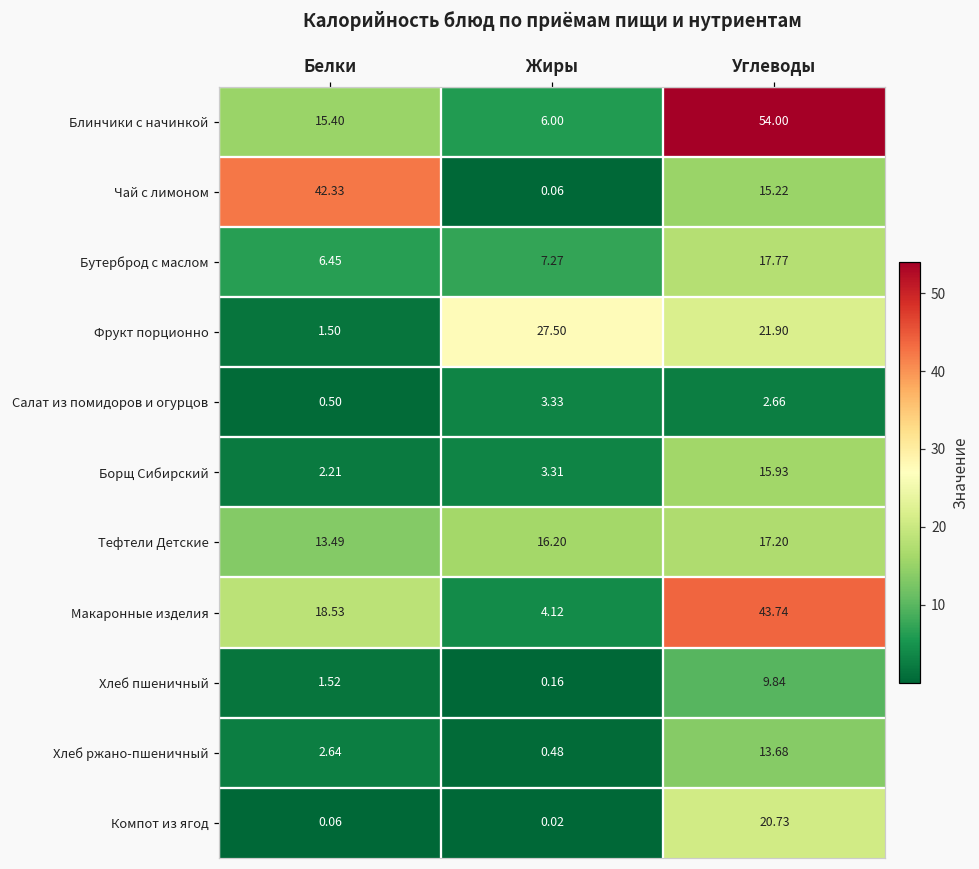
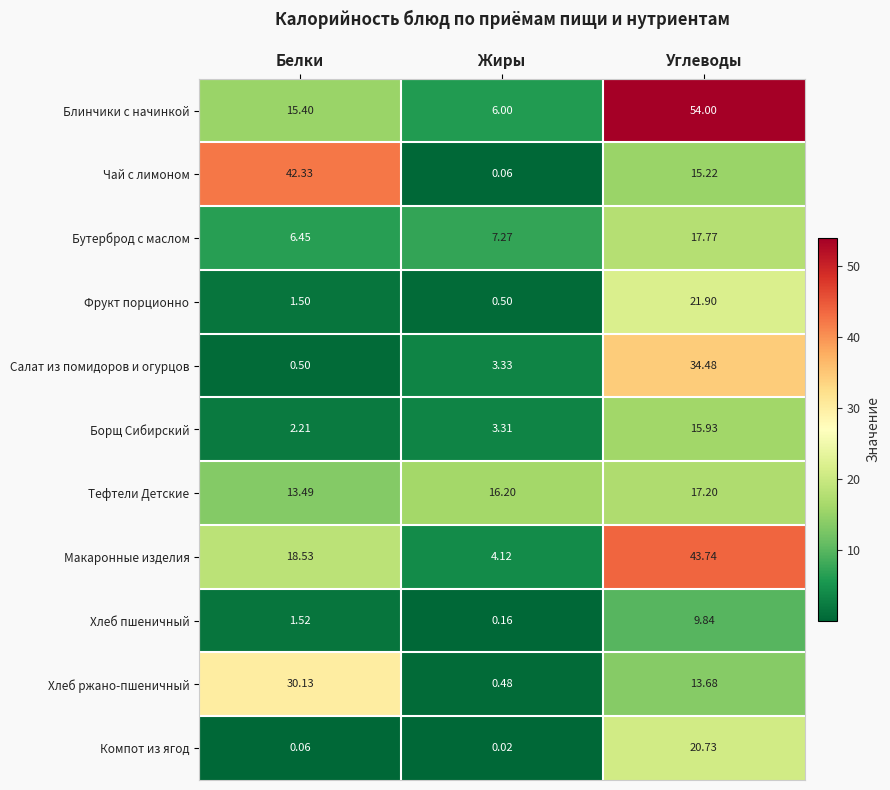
Фрукт порционно, Жиры: 27.50 -> 0.50
Салат из помидоров и огурцов, Углеводы: 2.66 -> 34.48
Хлеб ржано-пшеничный, Белки: 2.64 -> 30.13
